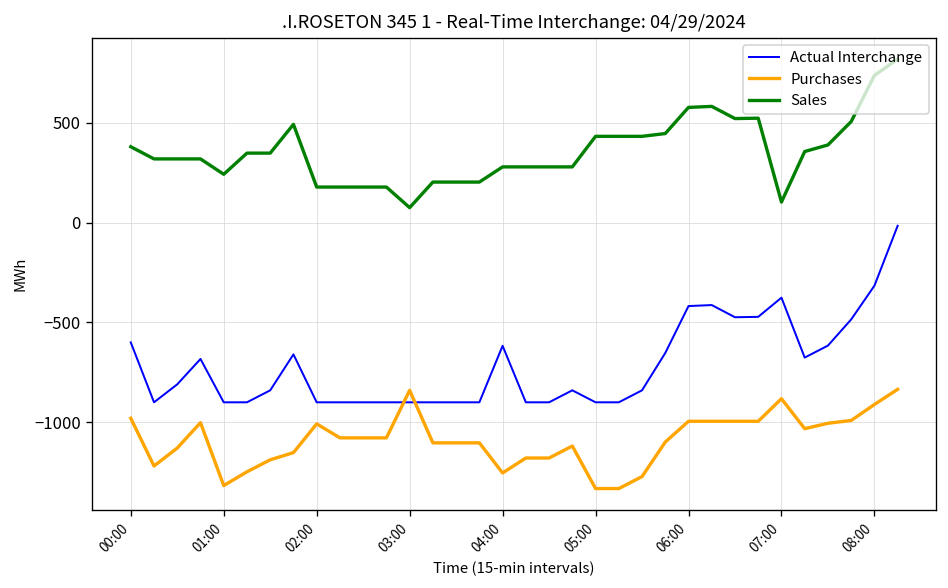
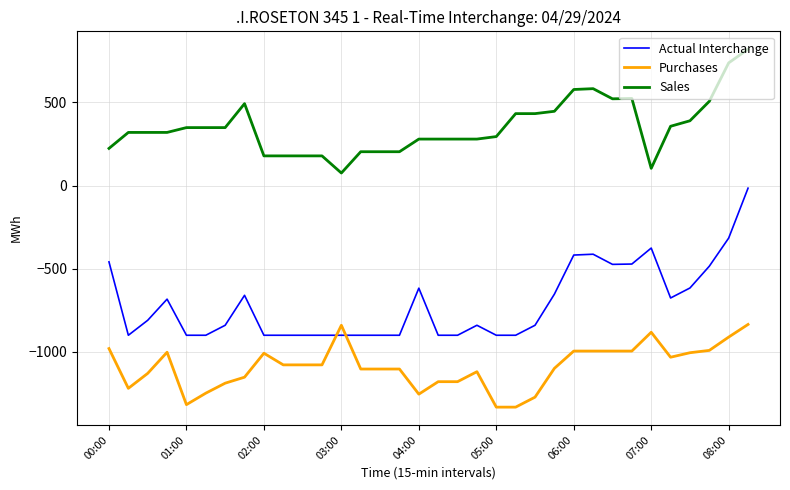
Actual Interchange, 00:00: -600 -> -460
Sales, 00:00: 380 -> 220
Sales, 01:00: 240 -> 350
Sales, 05:00: 430 -> 290
